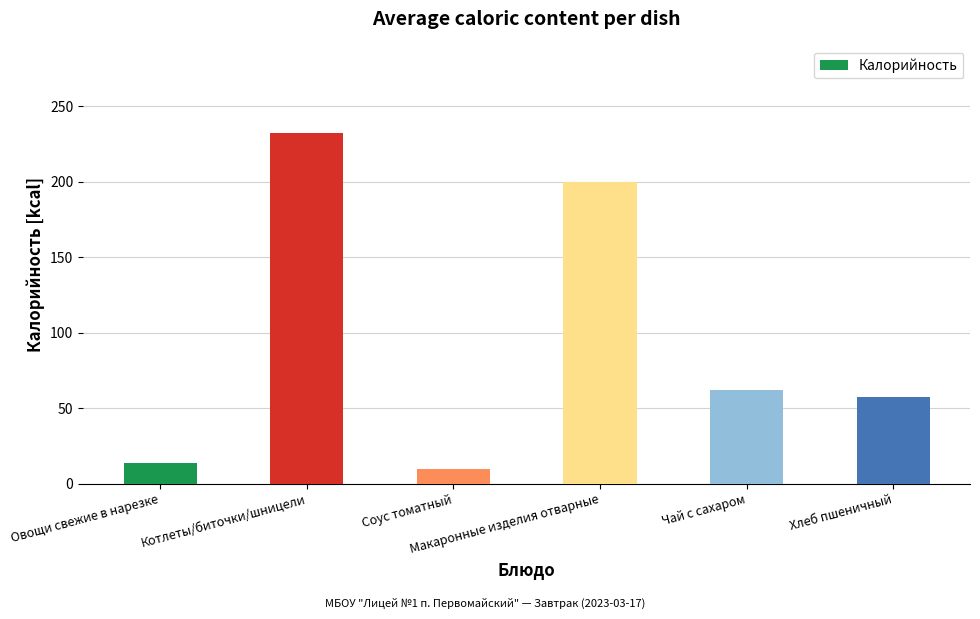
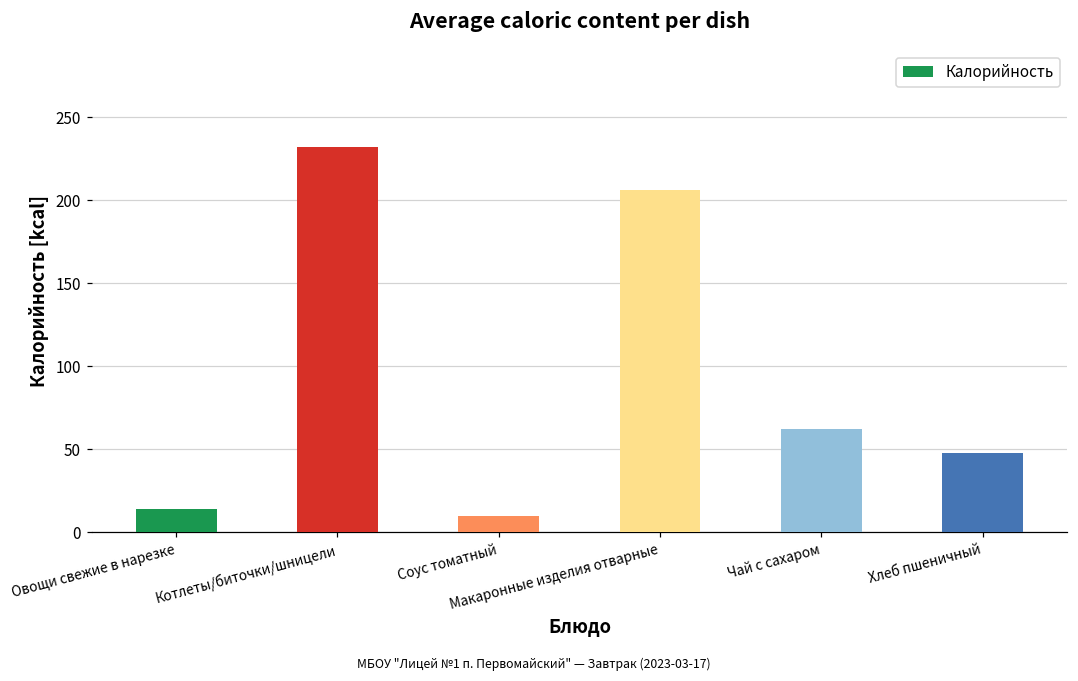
Макаронные изделия отварные: 200 -> 206
Хлеб пшеничный: 57 -> 47
